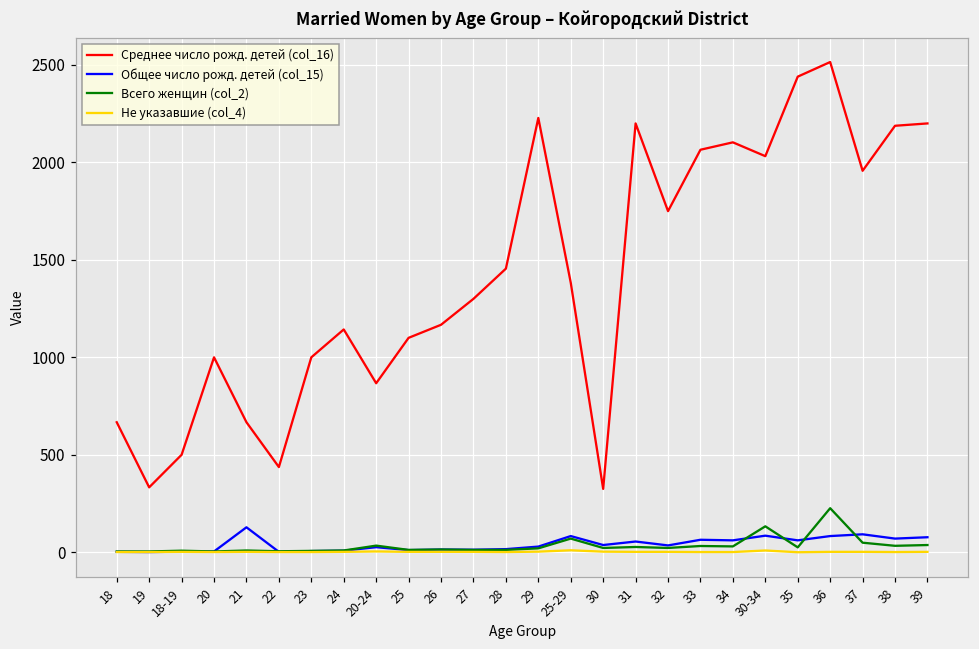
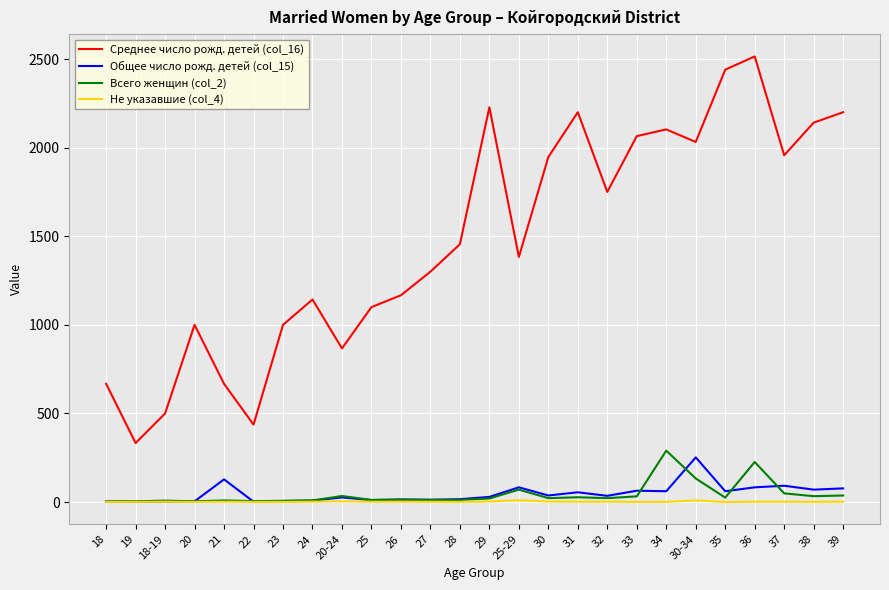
Среднее число рожд. детей (col_16), 30: 330 -> 1950
Всего женщин (col_2), 34: 30 -> 290
Общее число рожд. детей (col_15), 30-34: 90 -> 250
Среднее число рожд. детей (col_16), 38: 2190 -> 2140
